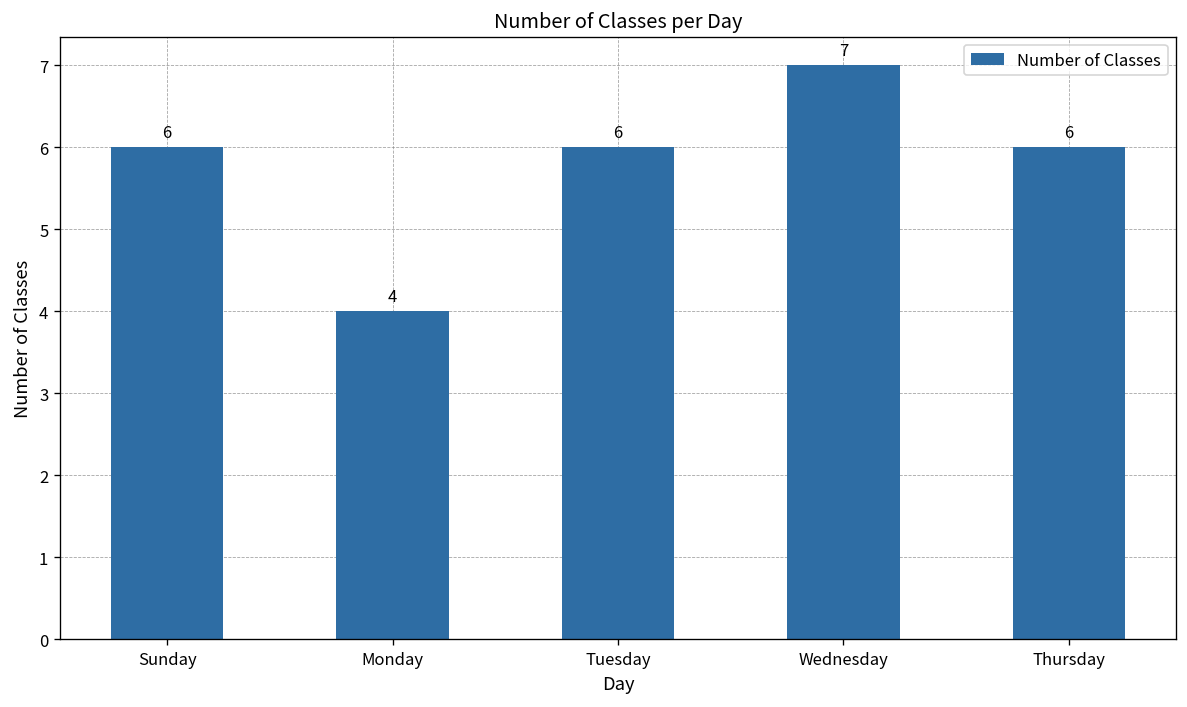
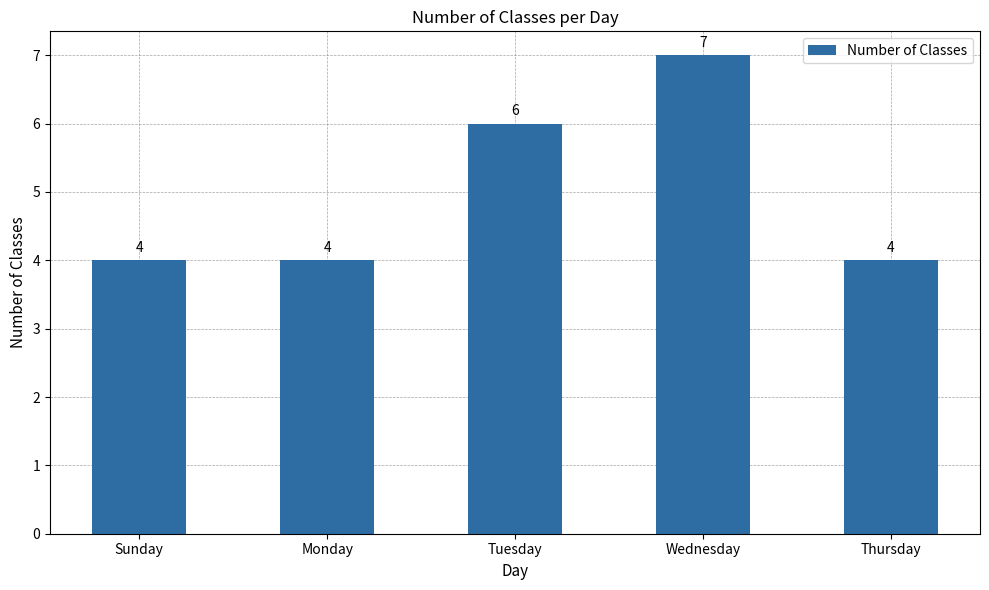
Sunday: 6 -> 4
Thursday: 6 -> 4
